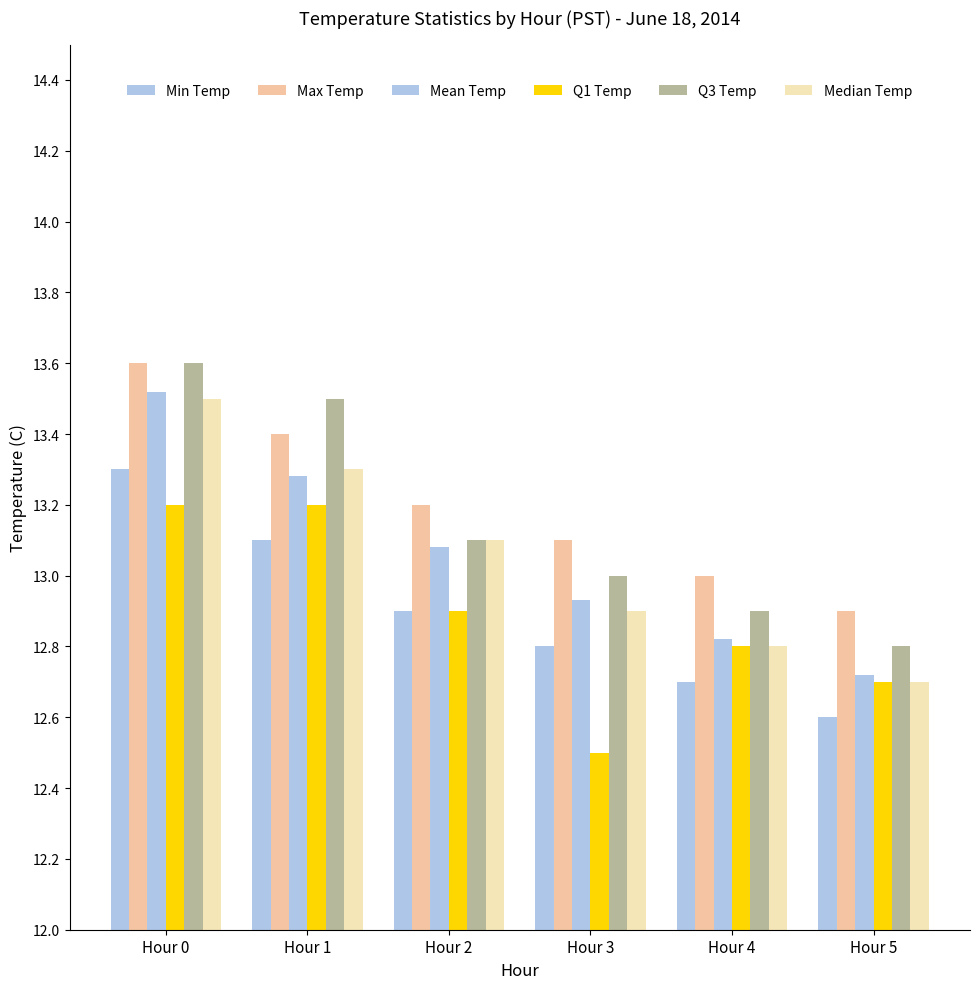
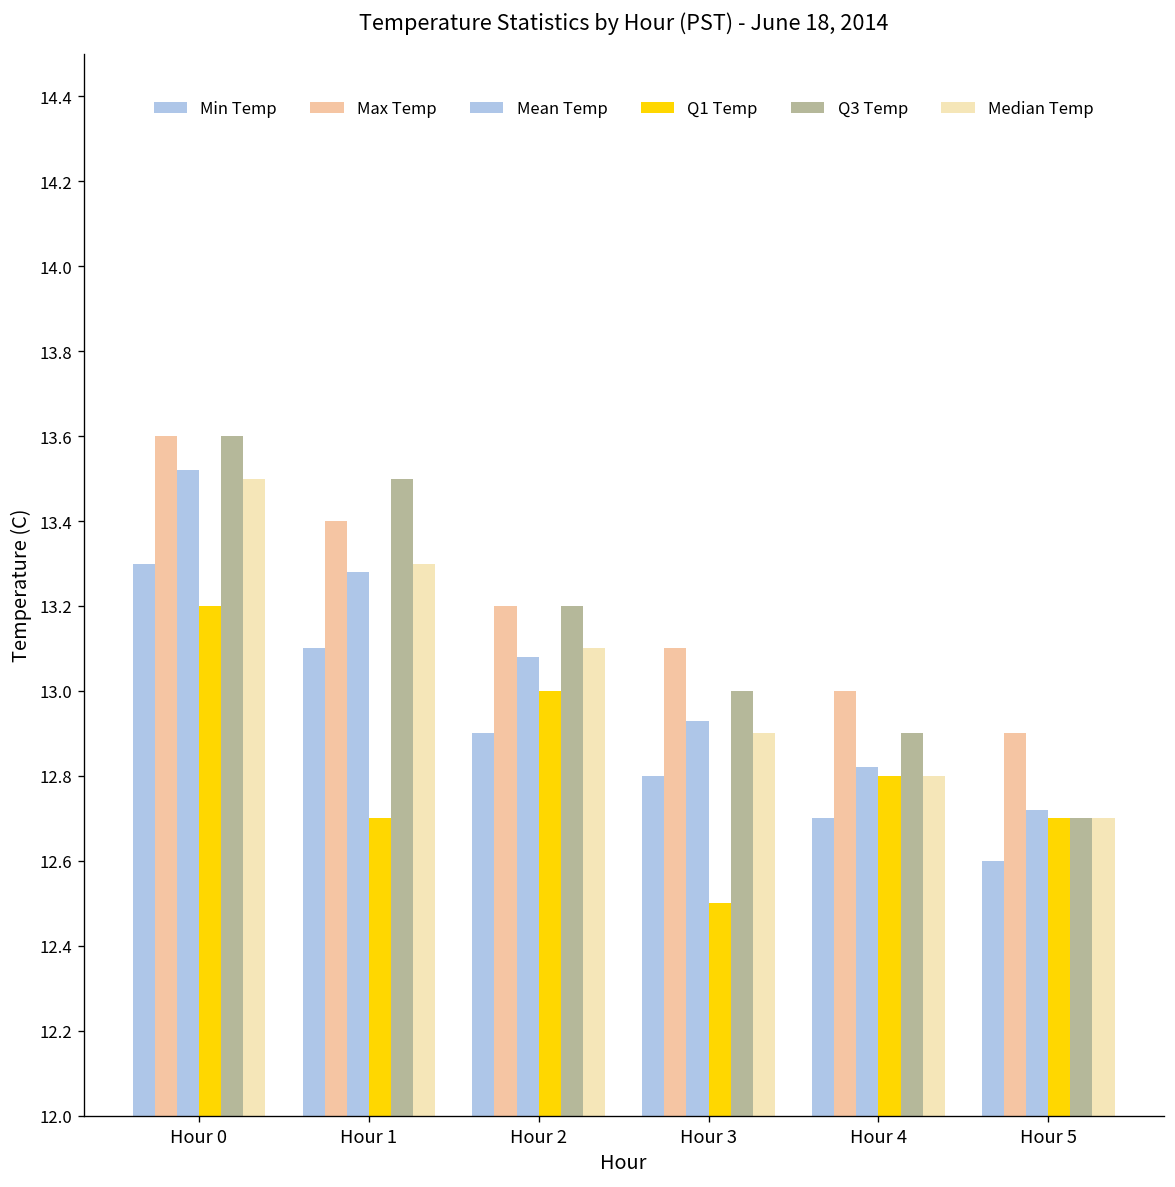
Q1 Temp, Hour 1: 13.2 -> 12.7
Q1 Temp, Hour 2: 12.9 -> 13.0
Q3 Temp, Hour 2: 13.1 -> 13.2
Q3 Temp, Hour 5: 12.8 -> 12.7
